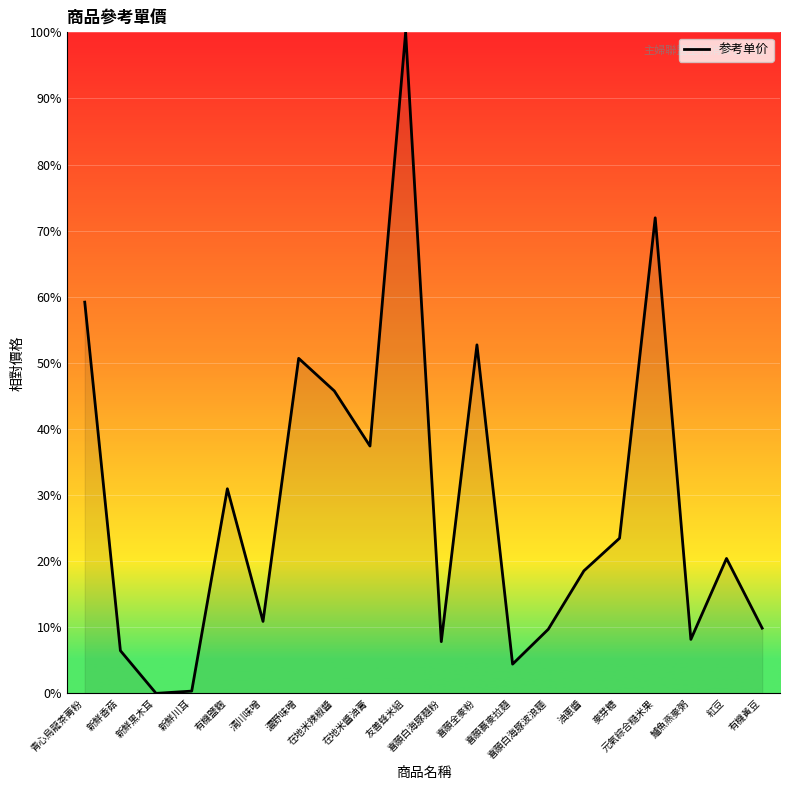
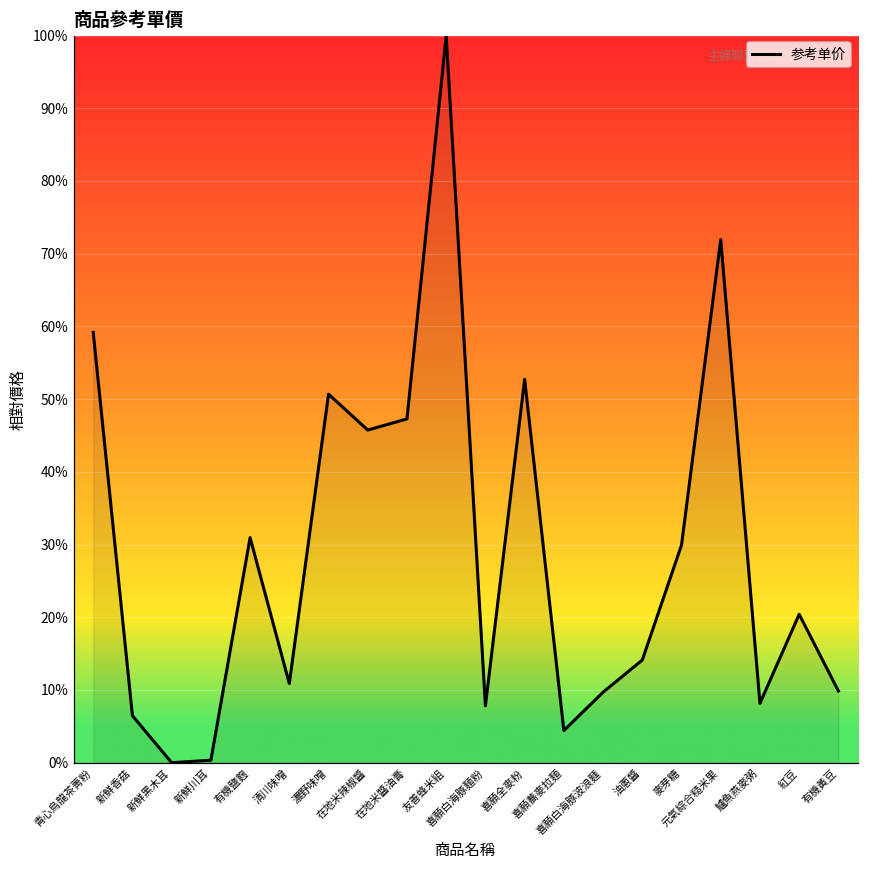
在地米醬油膏: 37% -> 47%
油蔥醬: 19% -> 14%
麥芽糖: 23% -> 30%
